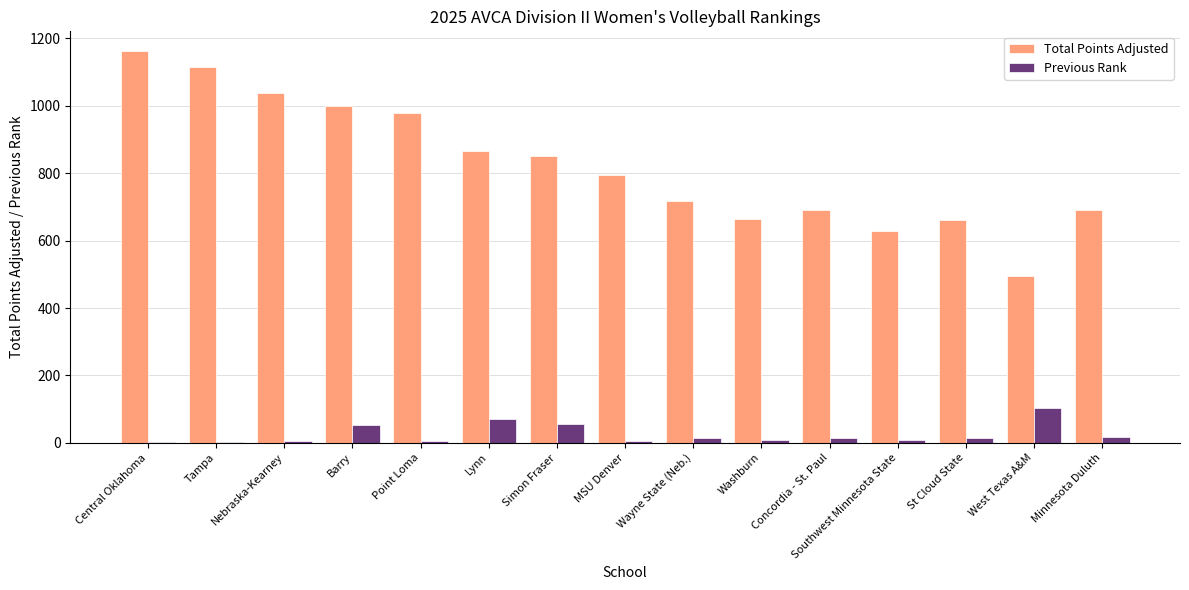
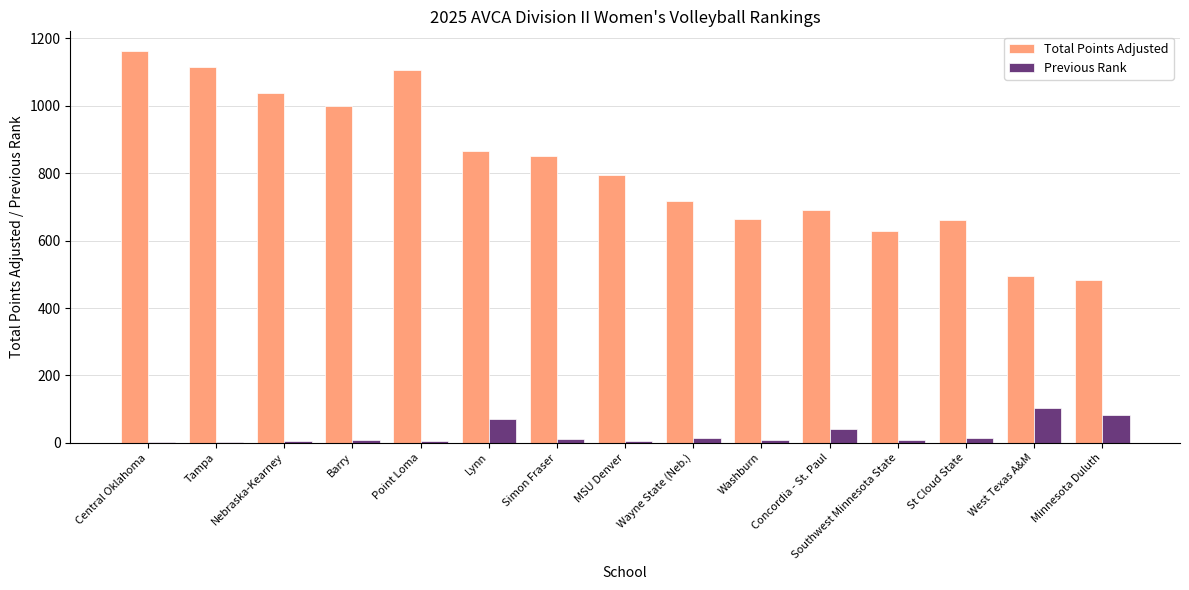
Previous Rank, Barry: 50 -> 10
Total Points Adjusted, Point Loma: 980 -> 1110
Previous Rank, Simon Fraser: 60 -> 10
Previous Rank, Concordia - St. Paul: 10 -> 40
Total Points Adjusted, Minnesota Duluth: 690 -> 480
Previous Rank, Minnesota Duluth: 20 -> 80
